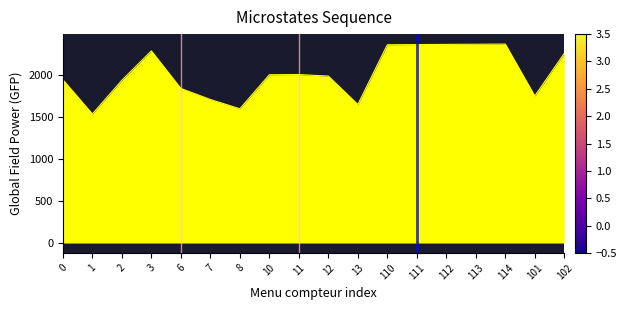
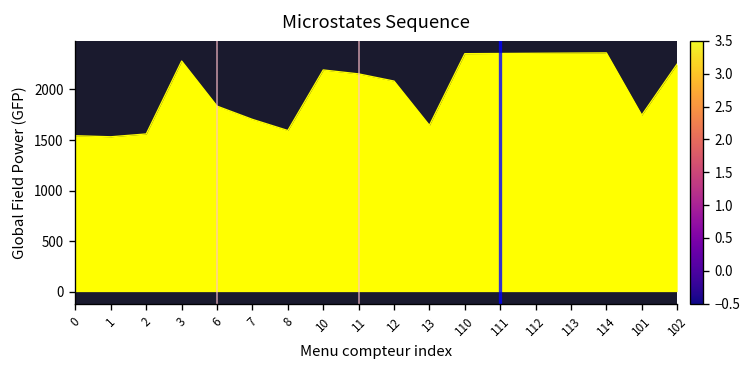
0: 1900 -> 1500
2: 1900 -> 1600
10: 2000 -> 2200
11: 2000 -> 2200
12: 2000 -> 2100
